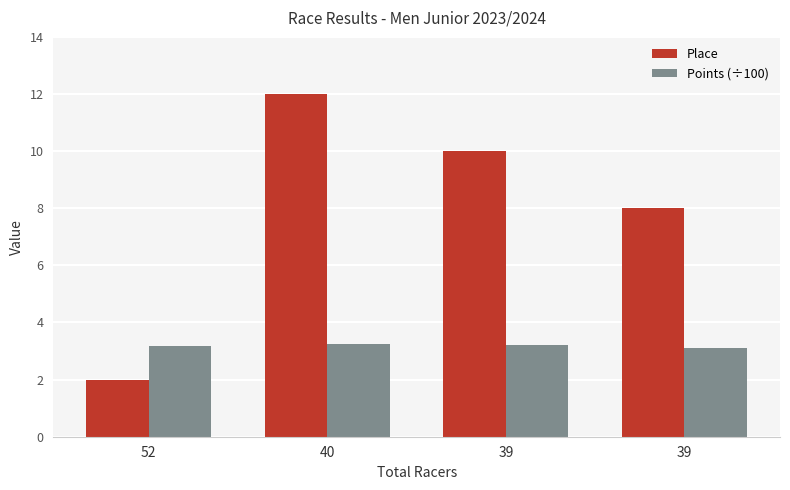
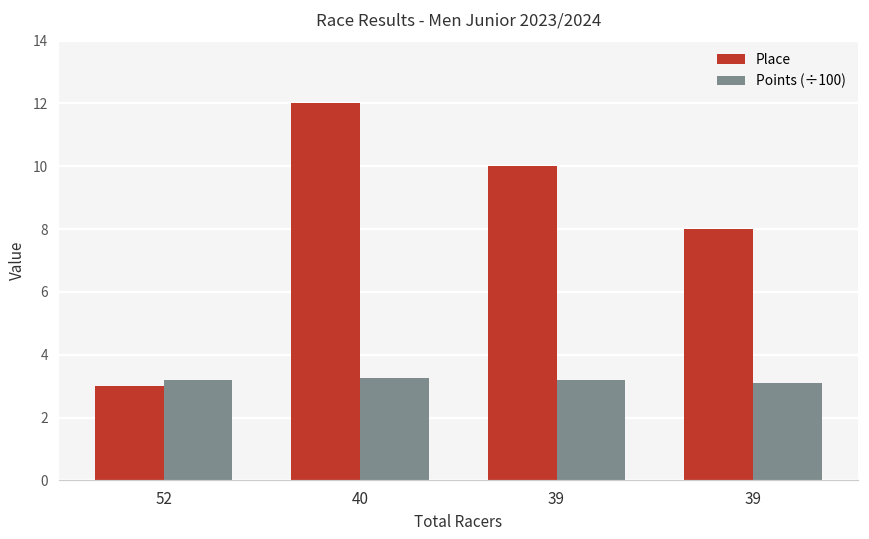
Place, 52: 2 -> 3
